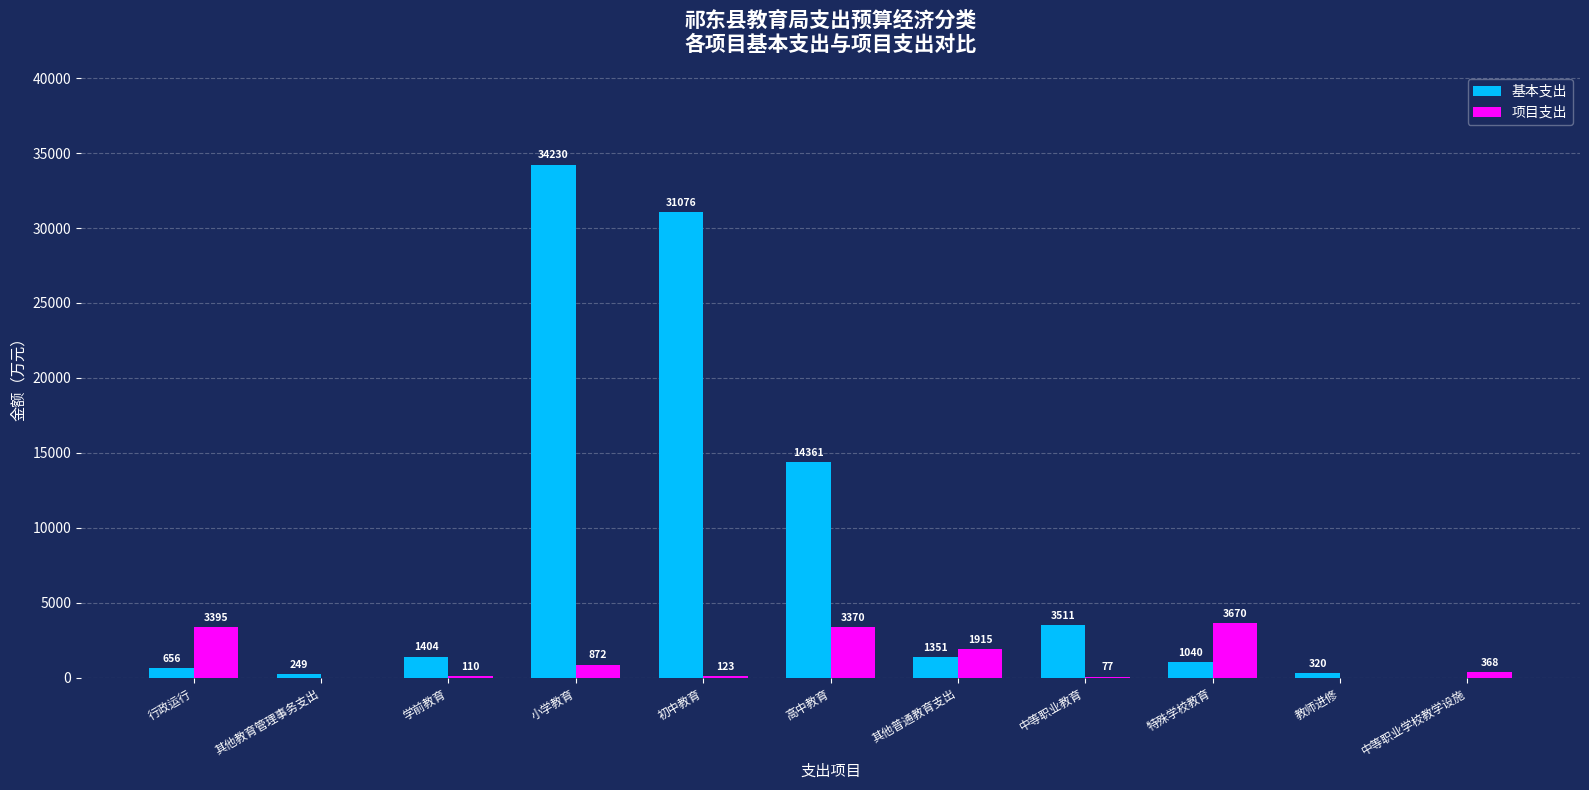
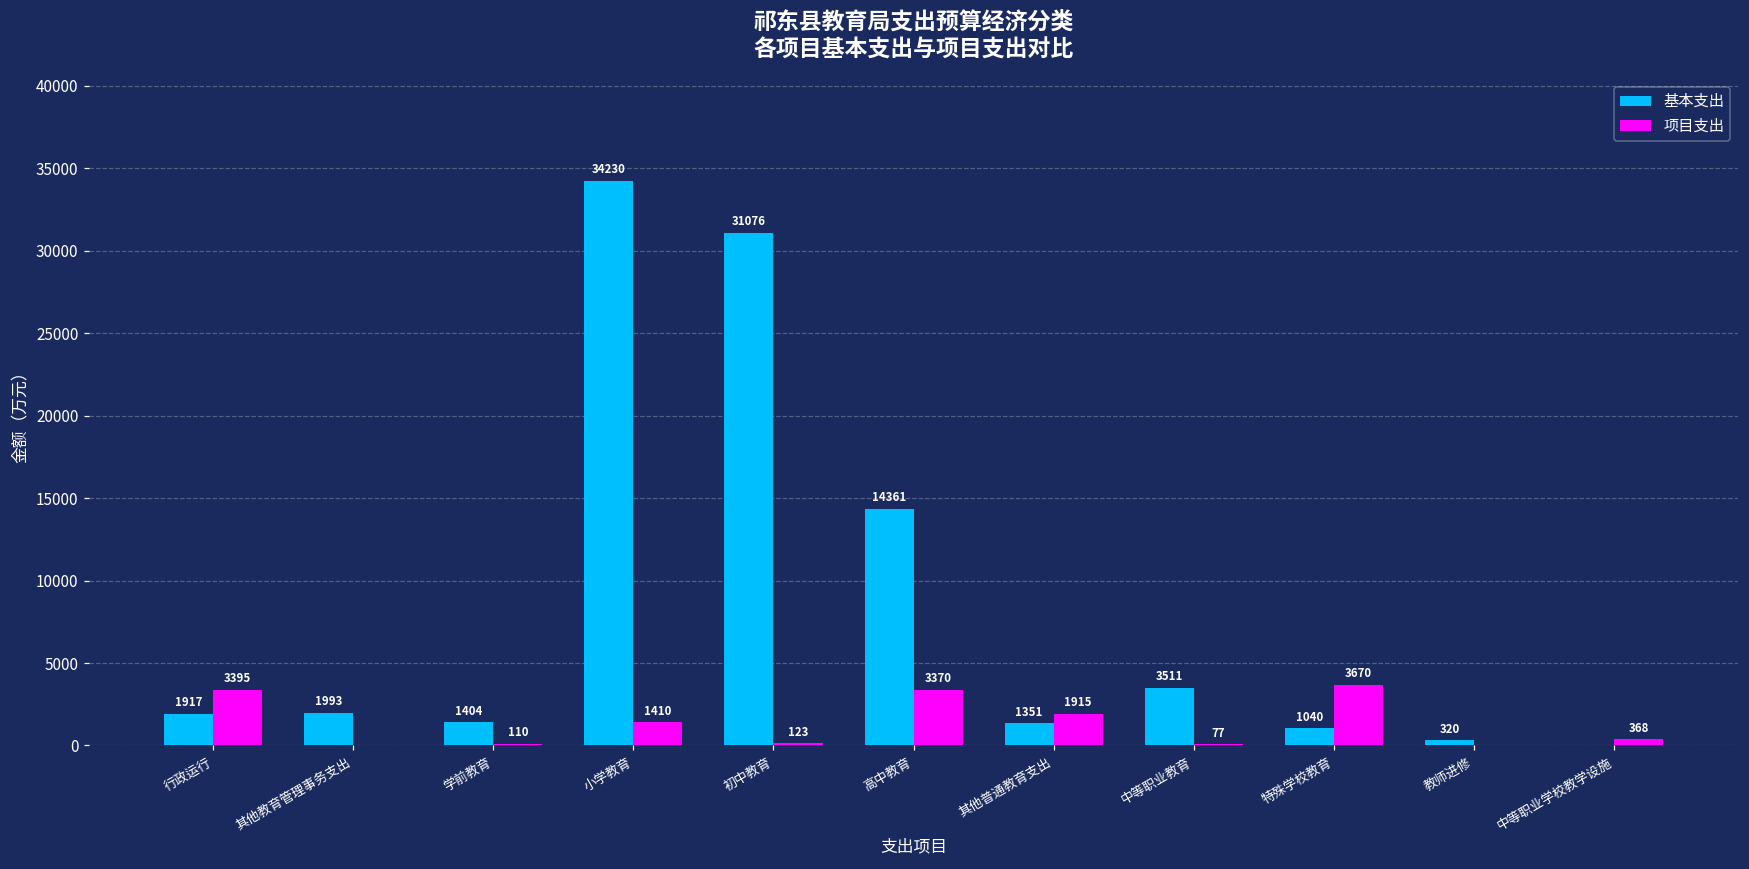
基本支出, 行政运行: 656 -> 1917
基本支出, 其他教育管理事务支出: 249 -> 1993
项目支出, 小学教育: 872 -> 1410
